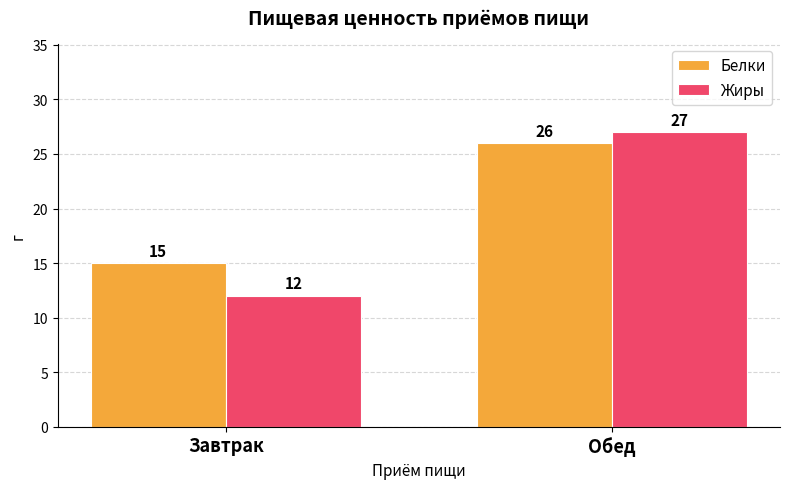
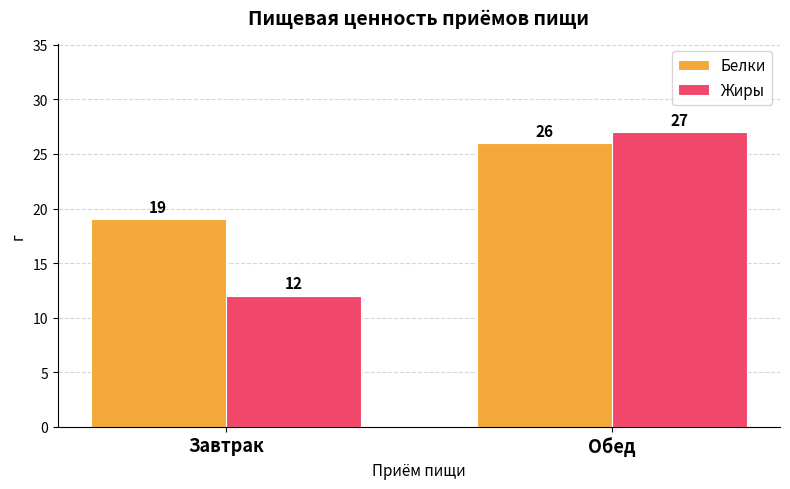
Белки, Завтрак: 15 -> 19
